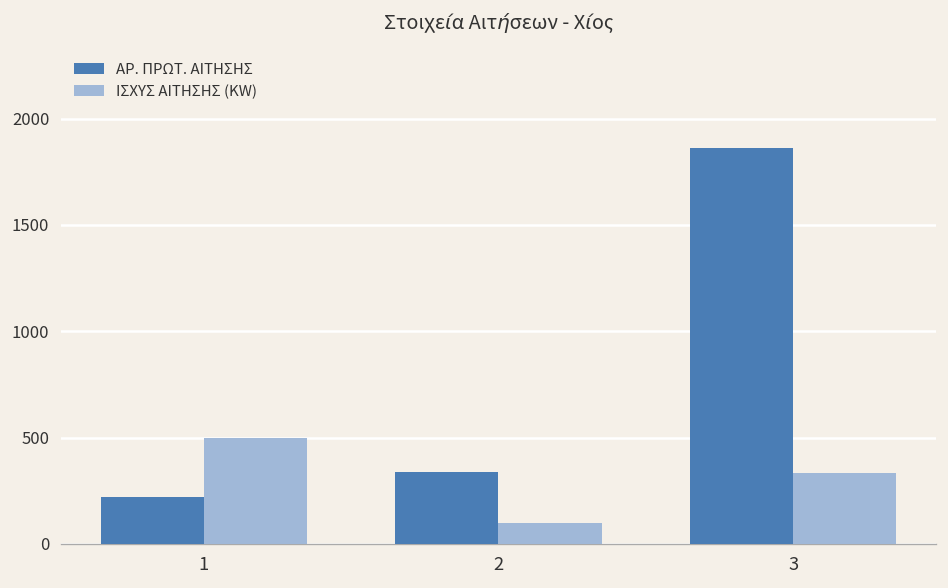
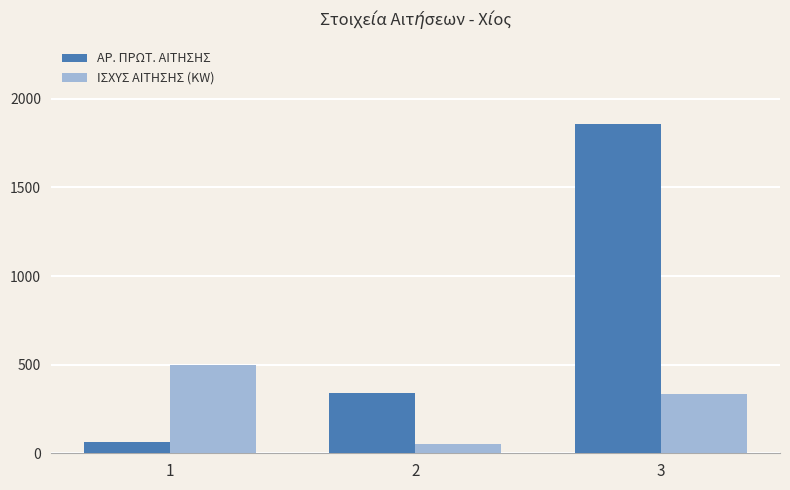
ΑΡ. ΠΡΩΤ. ΑΙΤΗΣΗΣ, 1: 220 -> 70
ΙΣΧΥΣ ΑΙΤΗΣΗΣ (KW), 2: 100 -> 50
